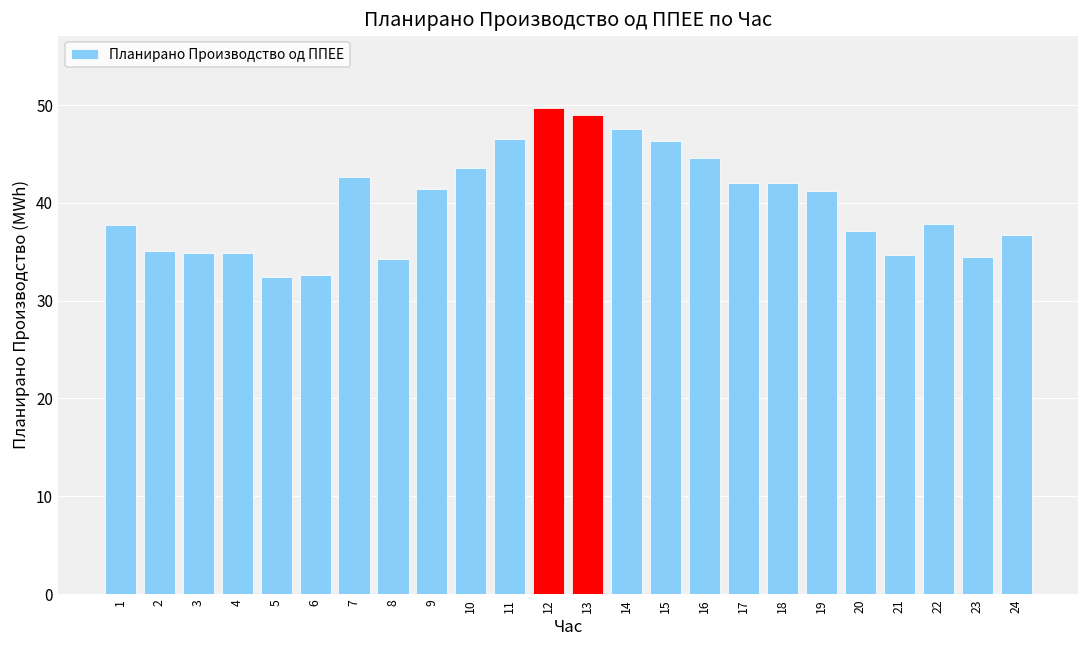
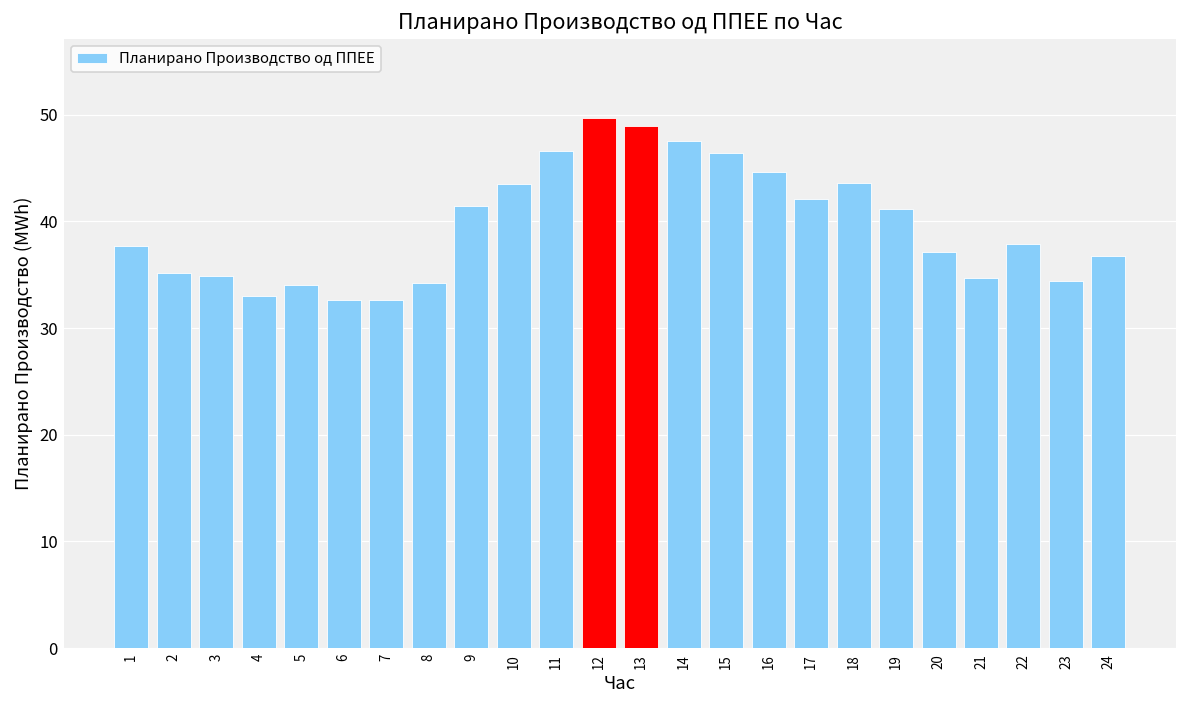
4: 35 -> 33
5: 32 -> 34
7: 43 -> 33
18: 42 -> 44
